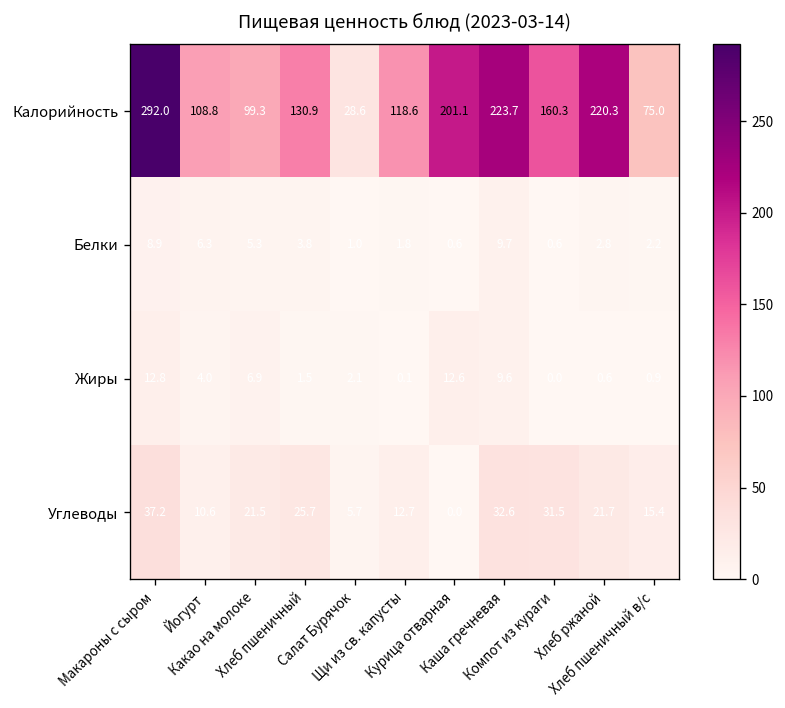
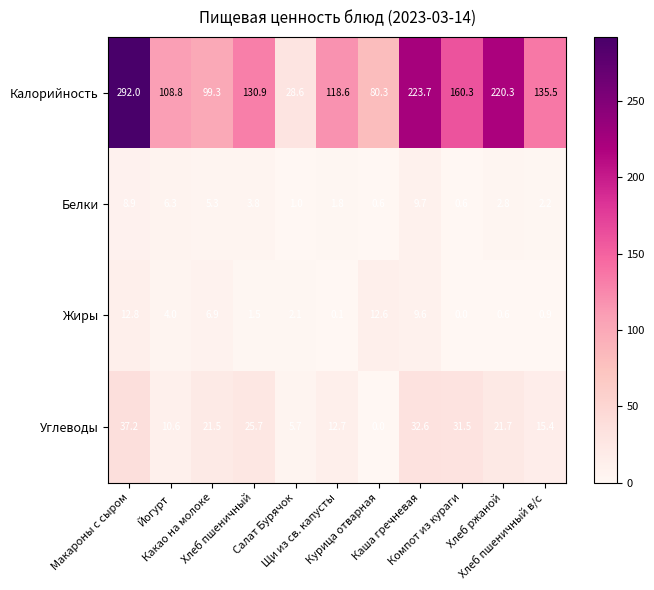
Калорийность, Курица отварная: 201.1 -> 80.3
Калорийность, Хлеб пшеничный в/с: 75.0 -> 135.5
